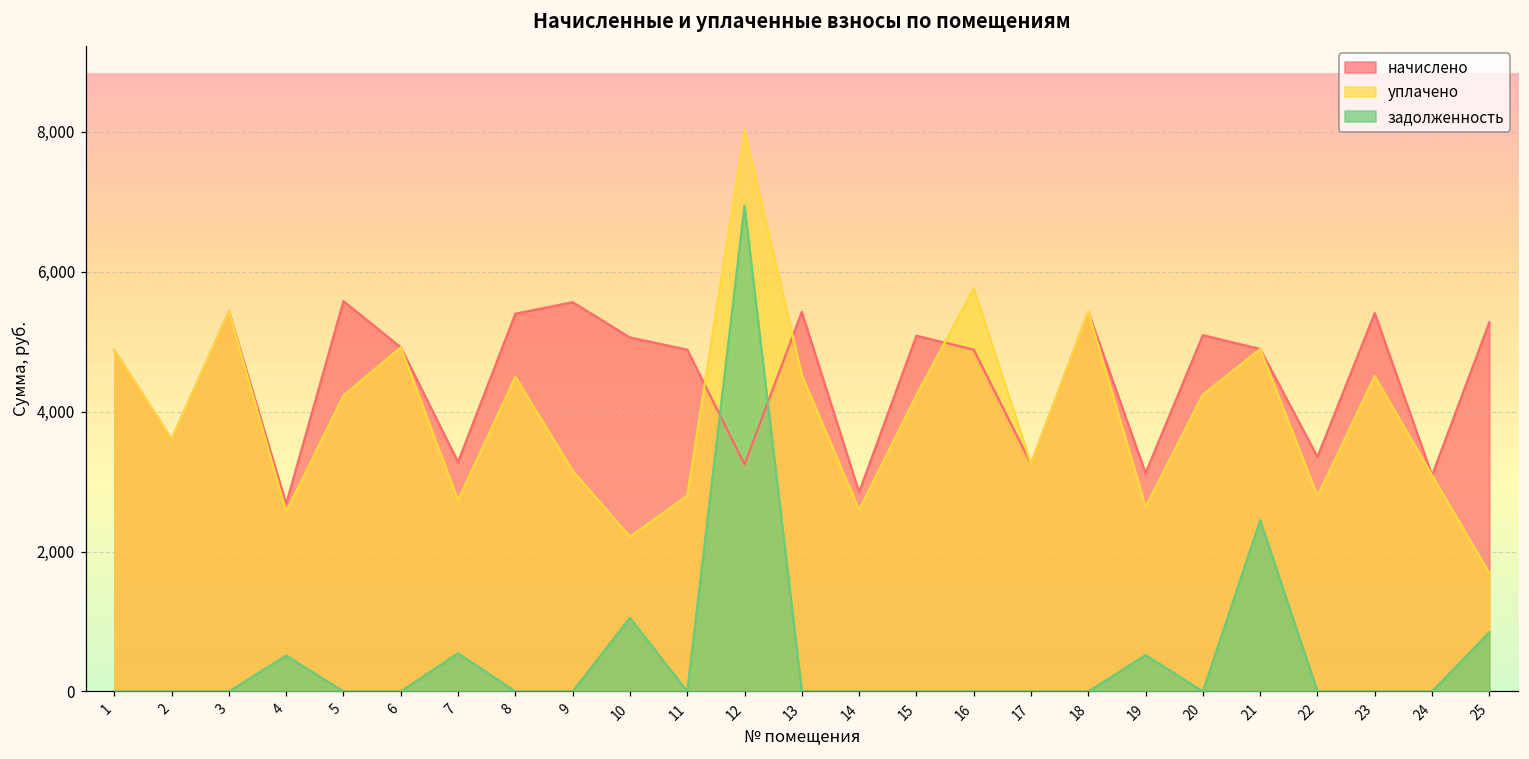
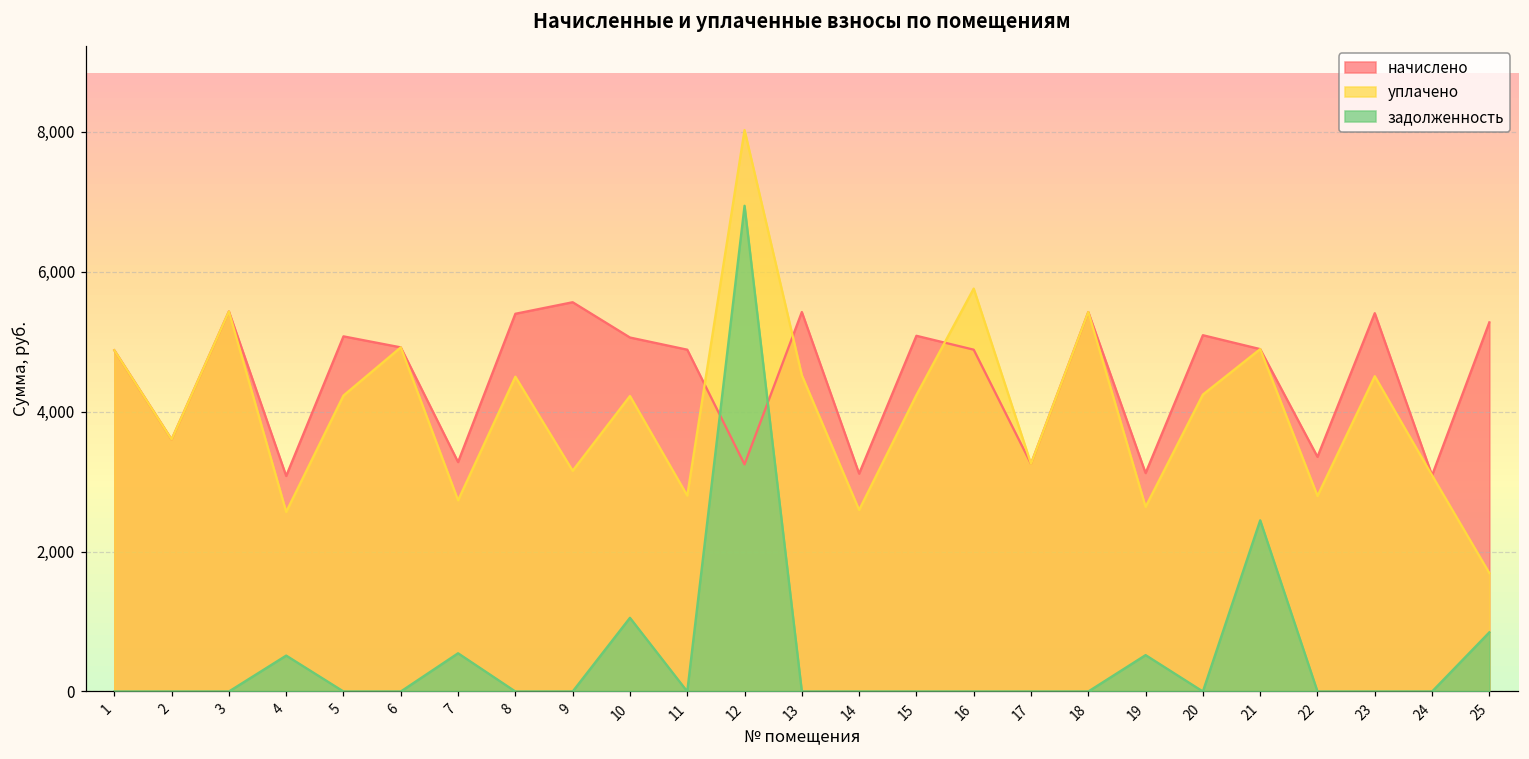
начислено, 4: 2,700 -> 3,100
начислено, 5: 5,600 -> 5,100
уплачено, 10: 2,200 -> 4,200
начислено, 14: 2,800 -> 3,100
